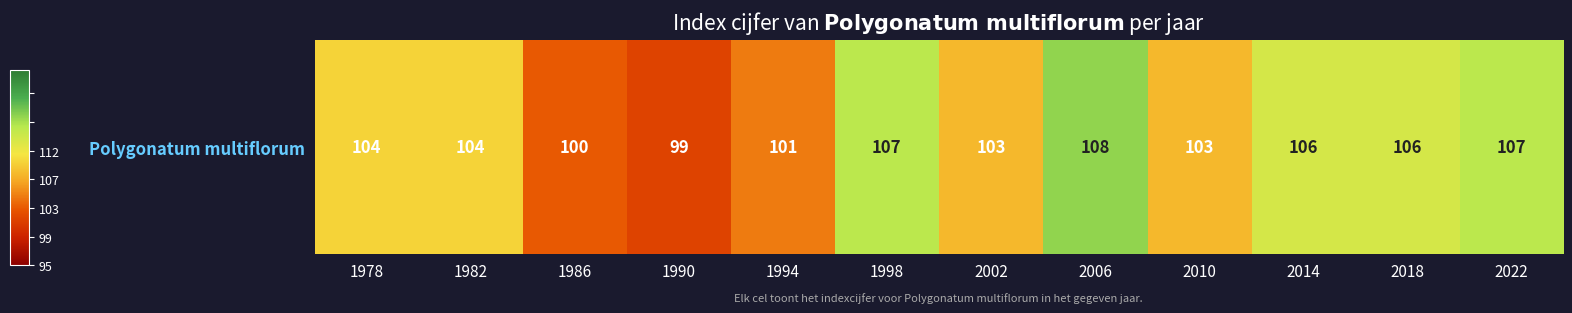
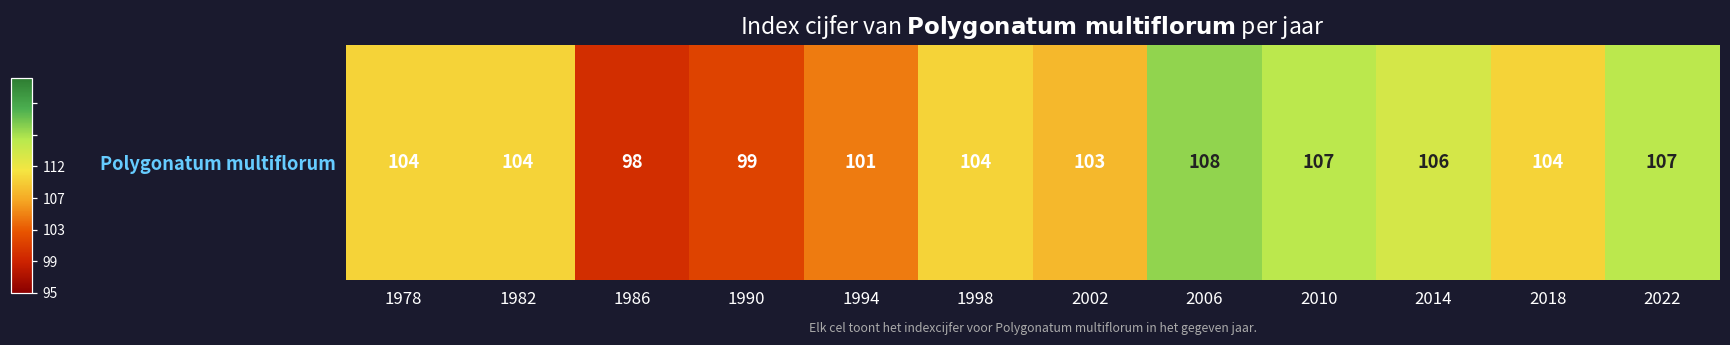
Polygonatum multiflorum, 1986: 100 -> 98
Polygonatum multiflorum, 1998: 107 -> 104
Polygonatum multiflorum, 2010: 103 -> 107
Polygonatum multiflorum, 2018: 106 -> 104
